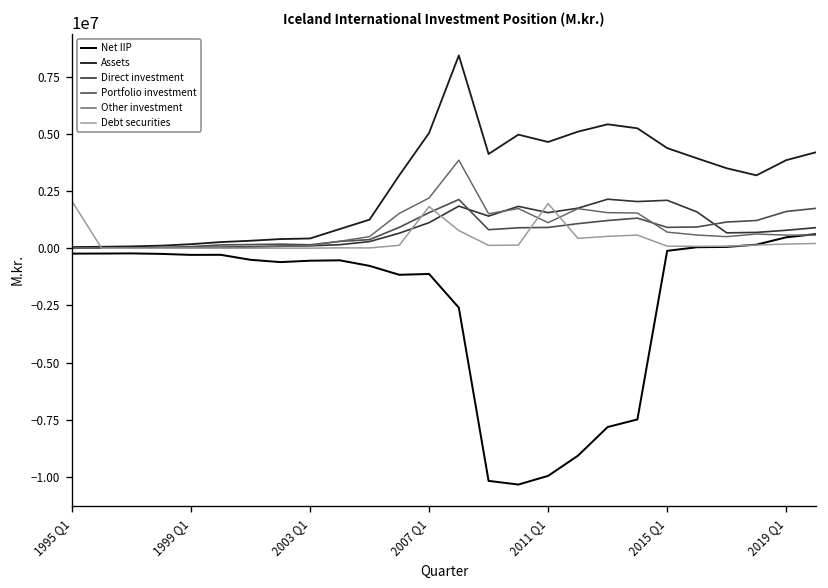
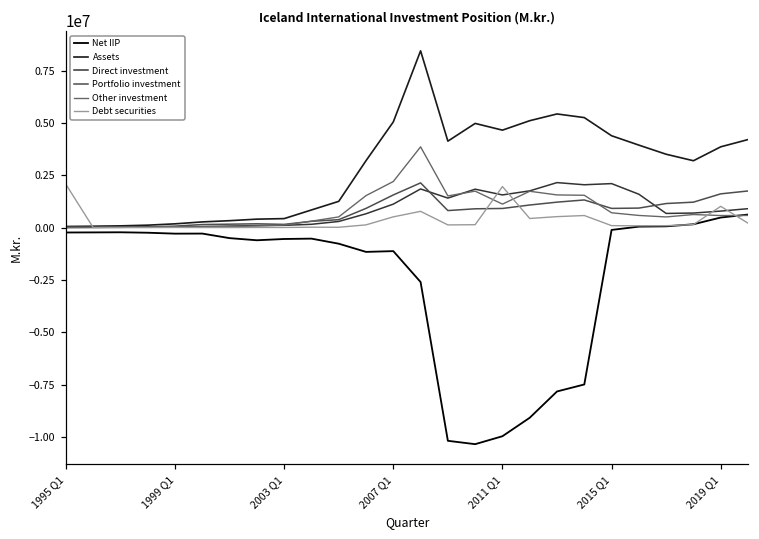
Debt securities, 2007 Q1: 1800000 -> 500000
Debt securities, 2019 Q1: 200000 -> 1000000
